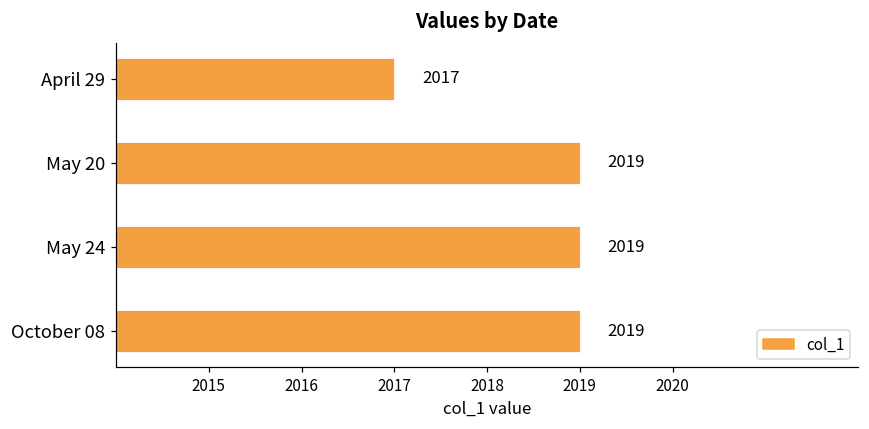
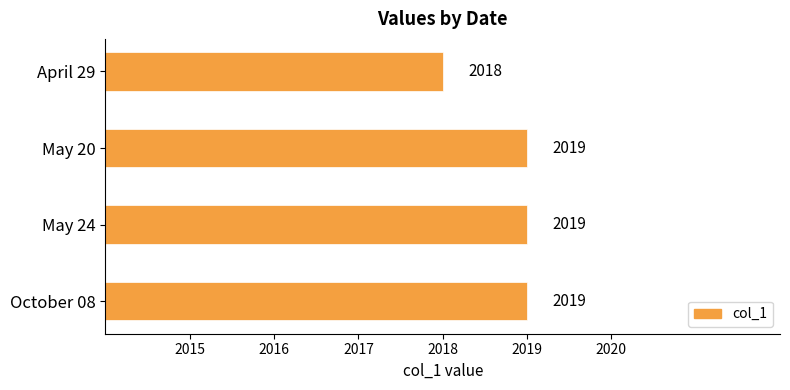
April 29: 2017 -> 2018
